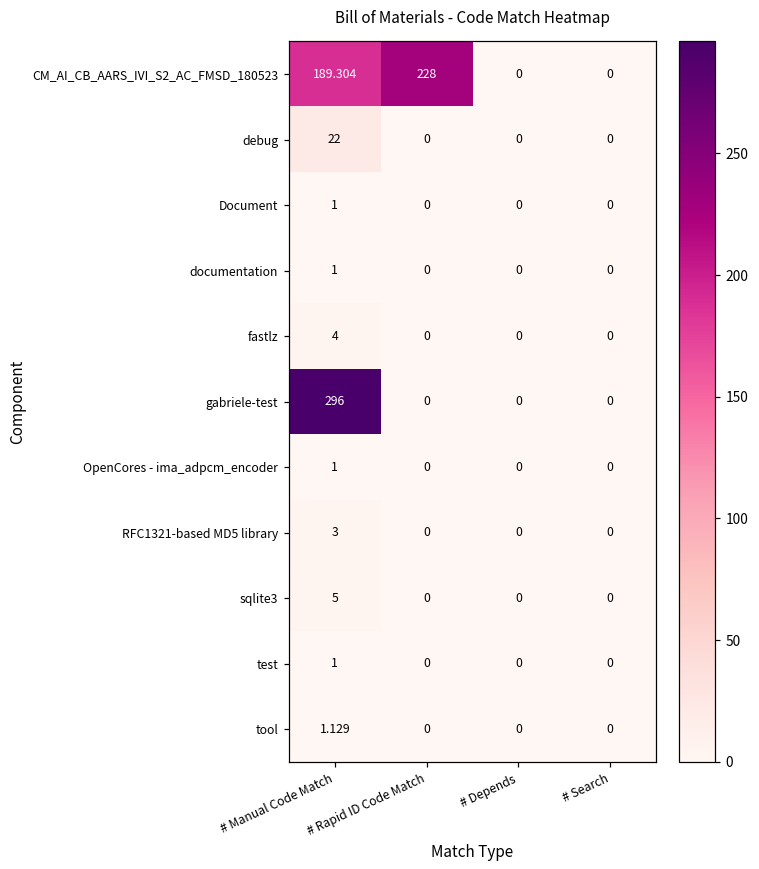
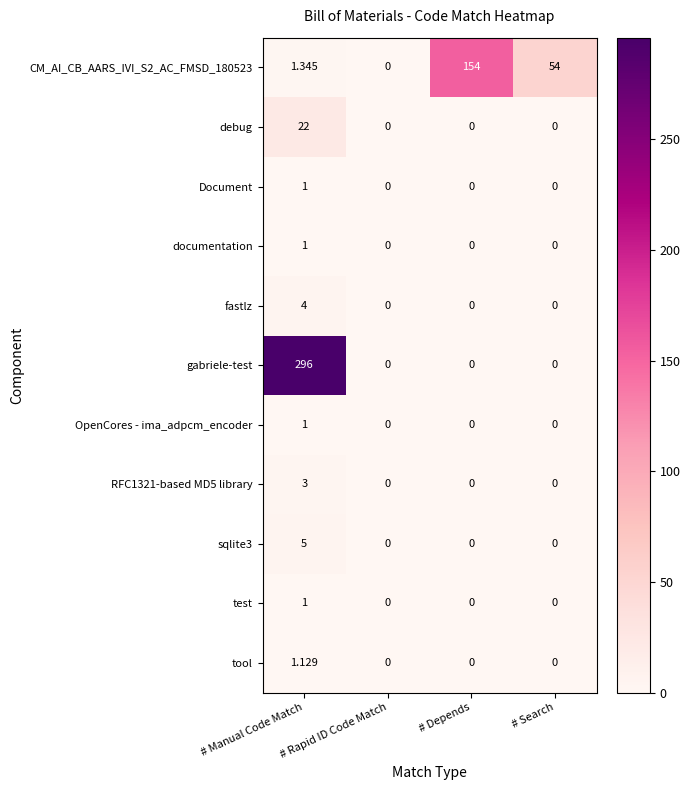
CM_AI_CB_AARS_IVI_S2_AC_FMSD_180523, # Manual Code Match: 189.304 -> 1.345
CM_AI_CB_AARS_IVI_S2_AC_FMSD_180523, # Rapid ID Code Match: 228 -> 0
CM_AI_CB_AARS_IVI_S2_AC_FMSD_180523, # Depends: 0 -> 154
CM_AI_CB_AARS_IVI_S2_AC_FMSD_180523, # Search: 0 -> 54
